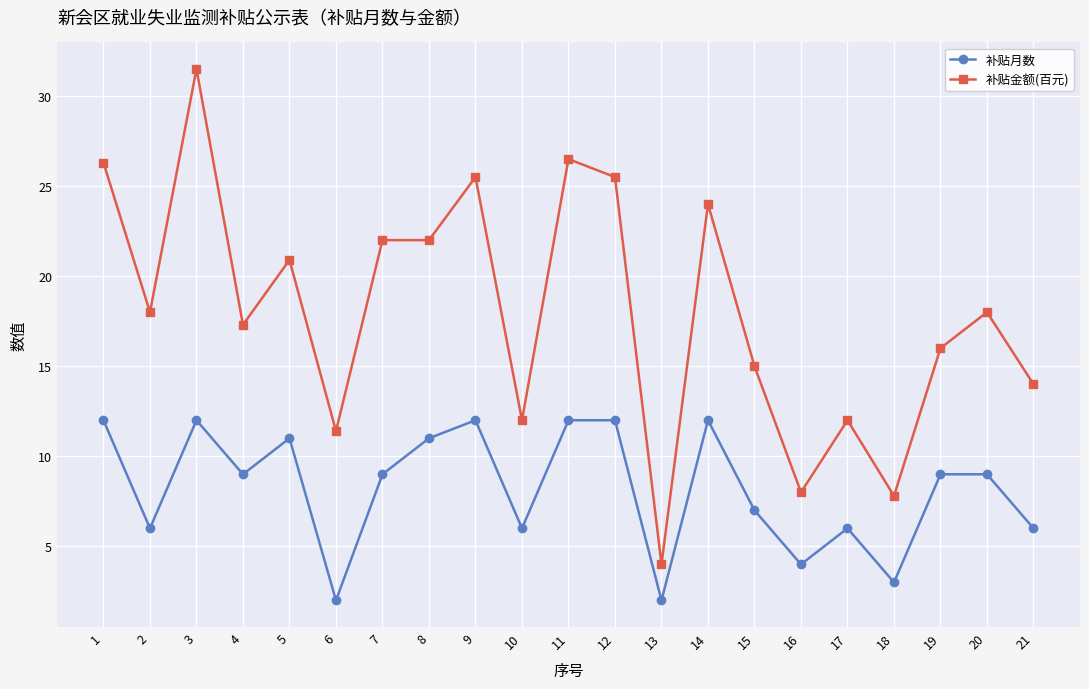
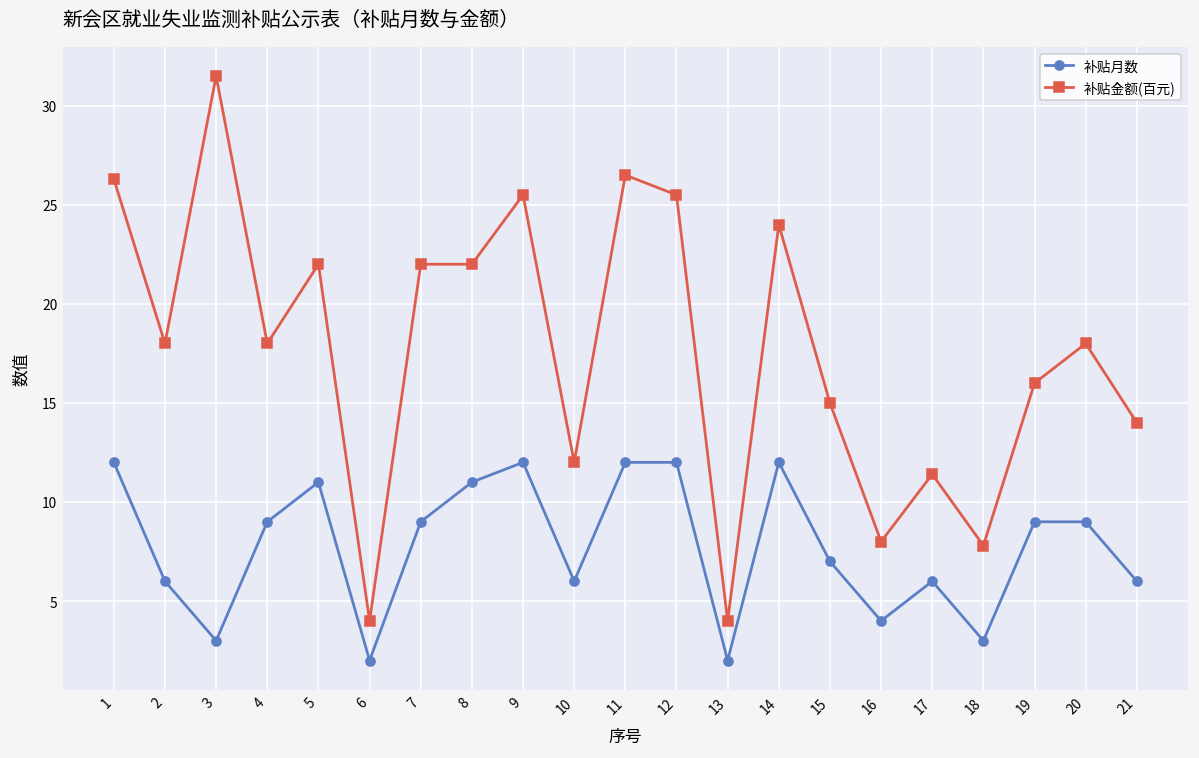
补贴月数, 3: 12 -> 3
补贴金额(百元), 4: 17.3 -> 18.0
补贴金额(百元), 5: 20.9 -> 22.0
补贴金额(百元), 6: 11.4 -> 4.0
补贴金额(百元), 17: 12.0 -> 11.4
